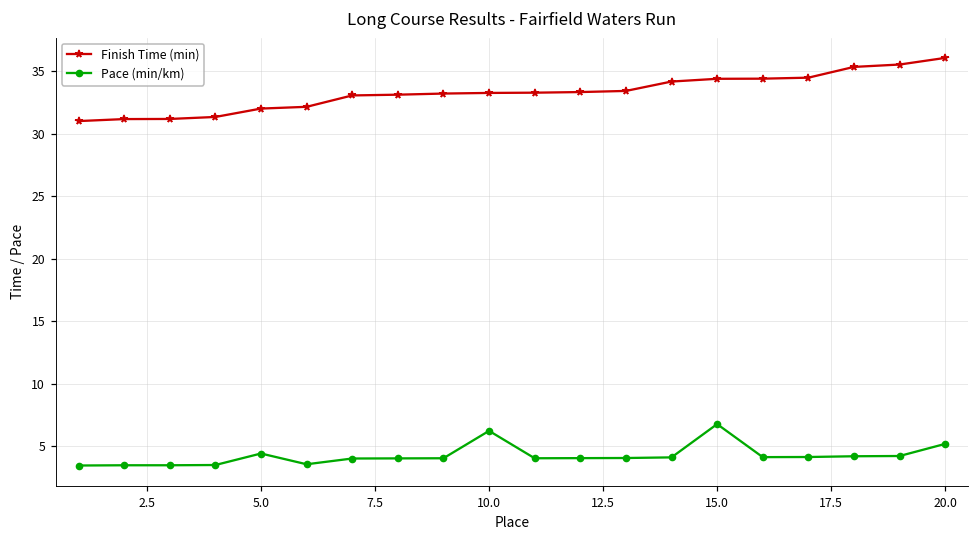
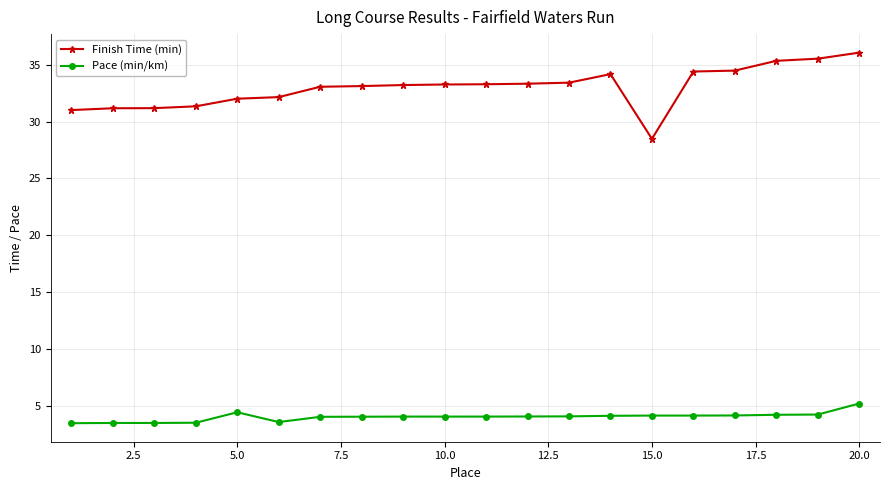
Pace (min/km), 10.0: 6.3 -> 4.1
Finish Time (min), 15.0: 34.4 -> 28.5
Pace (min/km), 15.0: 6.8 -> 4.2
